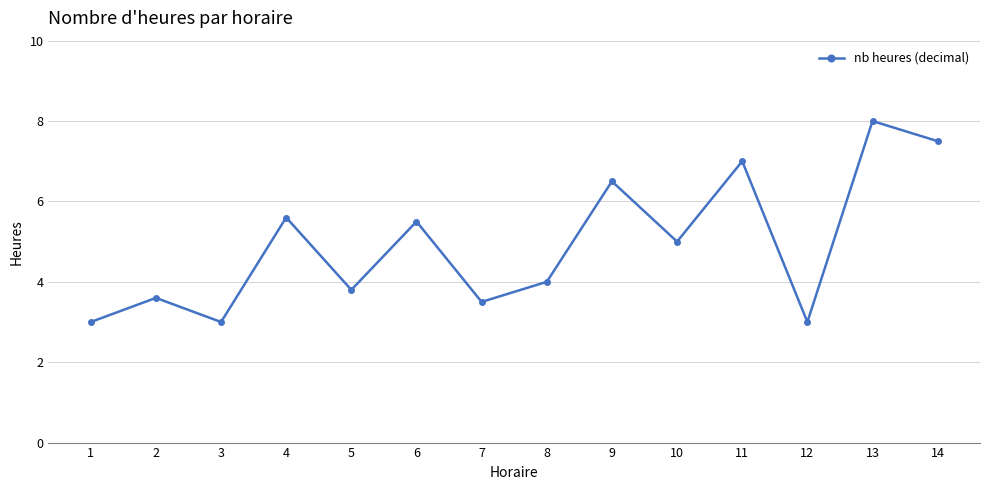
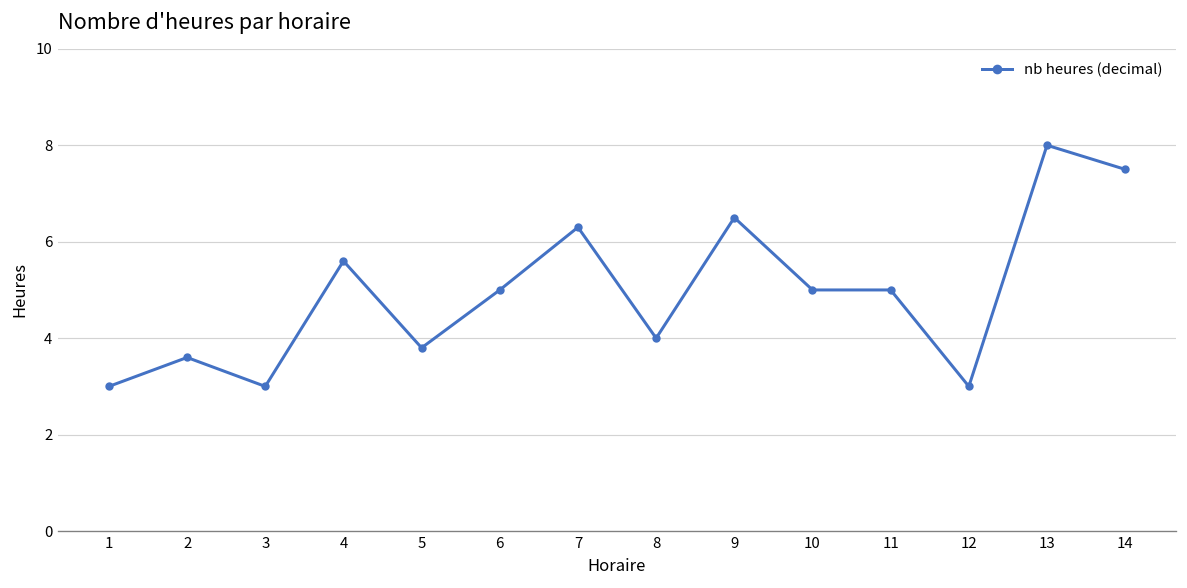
6: 5.5 -> 5.0
7: 3.5 -> 6.3
11: 7 -> 5
